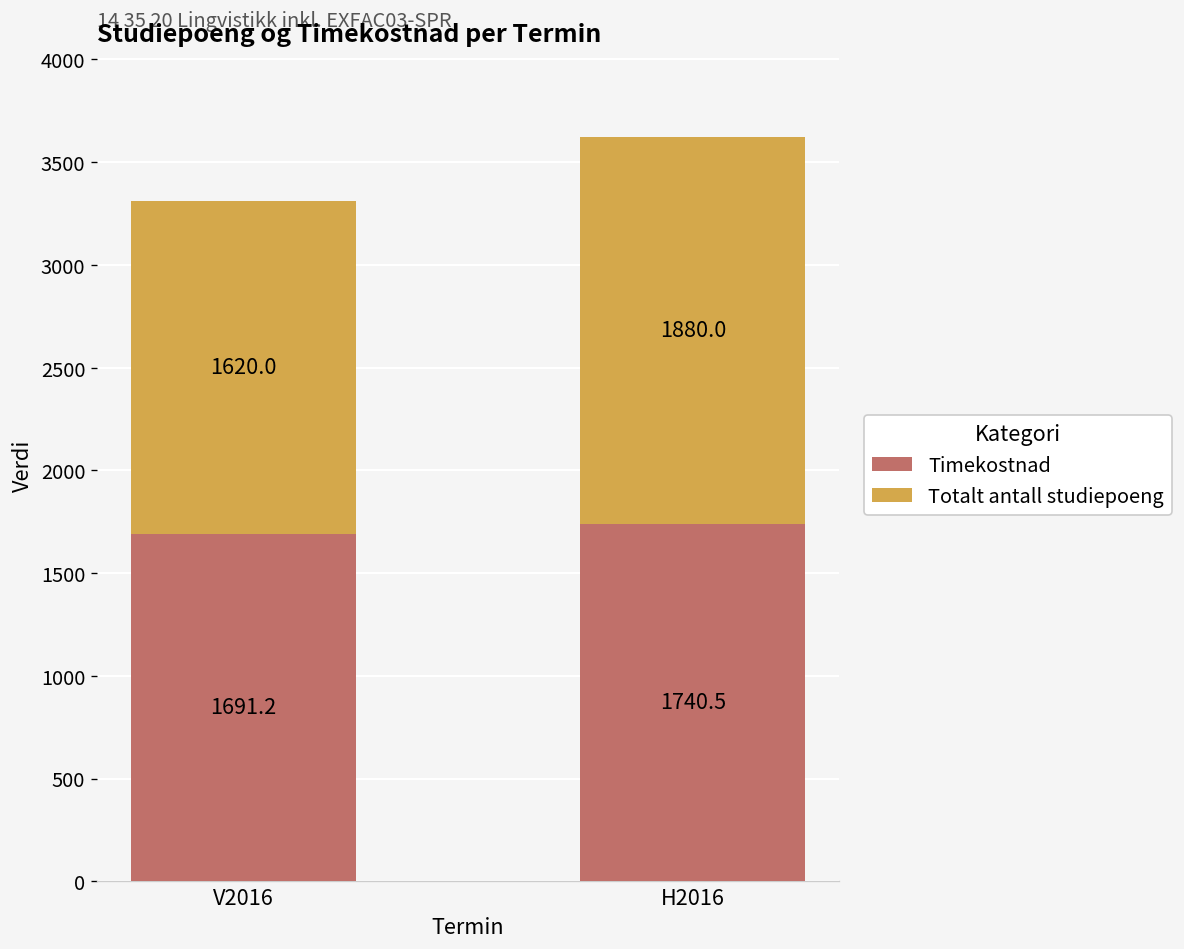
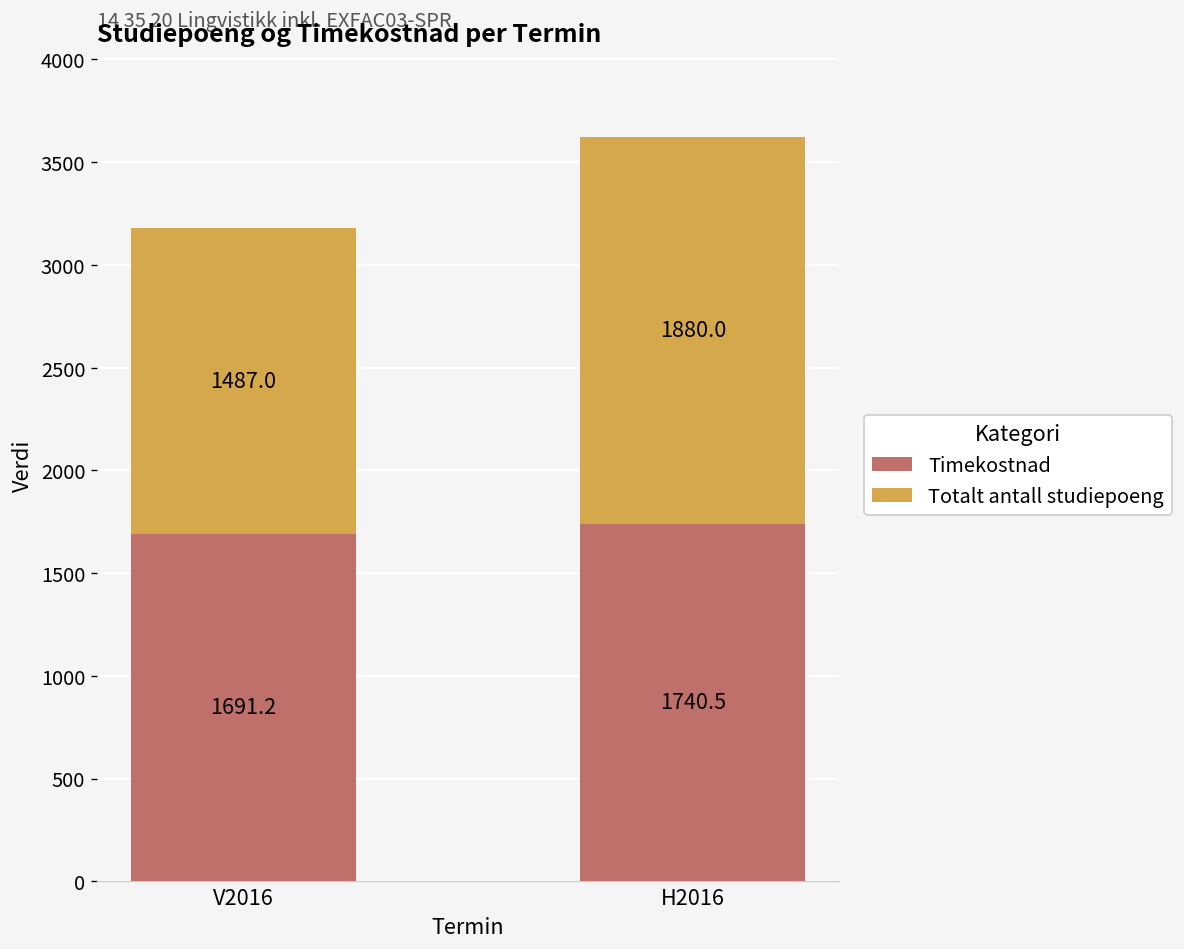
Totalt antall studiepoeng, V2016: 1620.0 -> 1487.0
